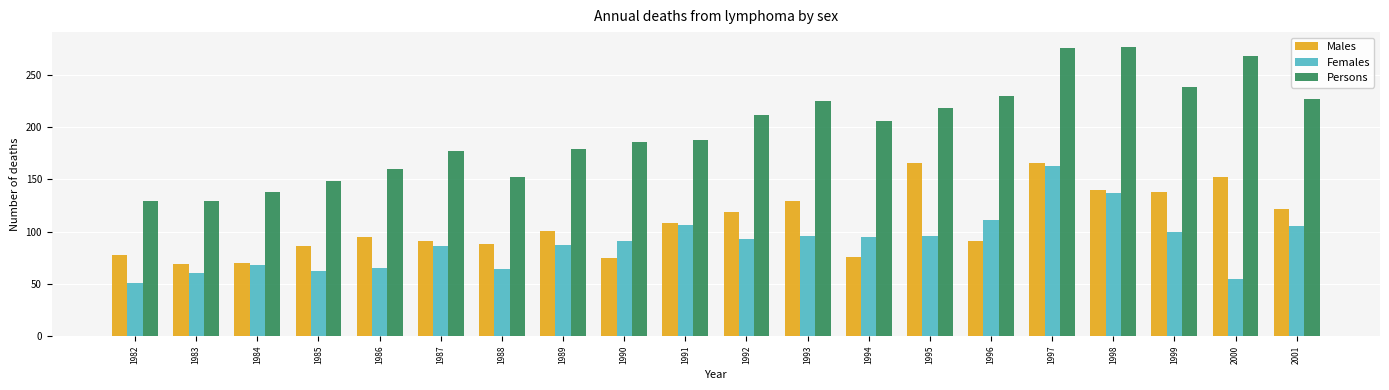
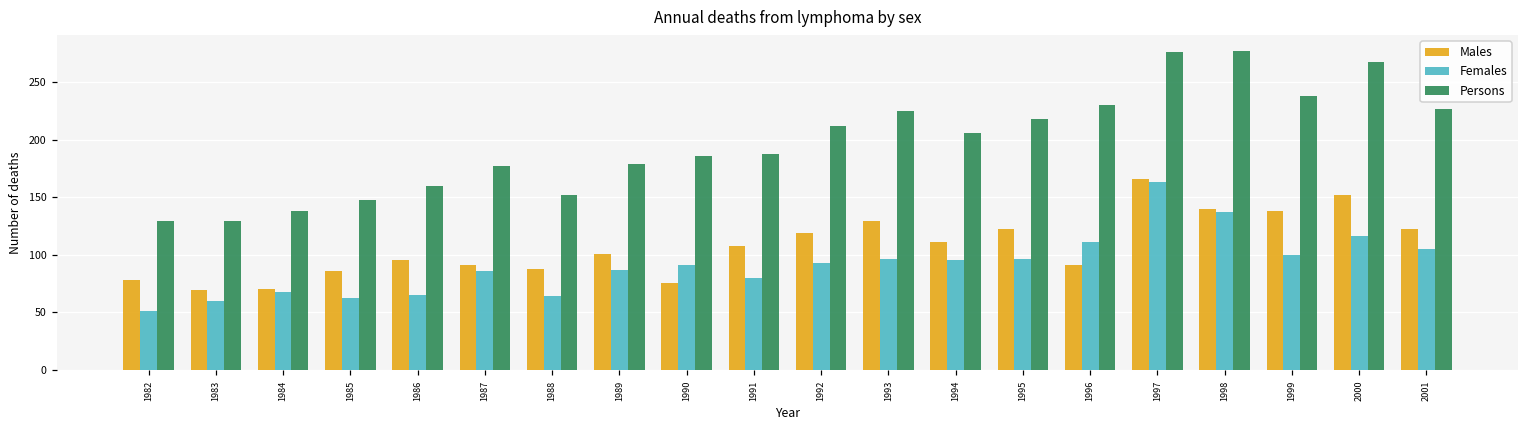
Females, 1991: 106 -> 80
Males, 1994: 76 -> 111
Males, 1995: 166 -> 122
Females, 2000: 55 -> 116
